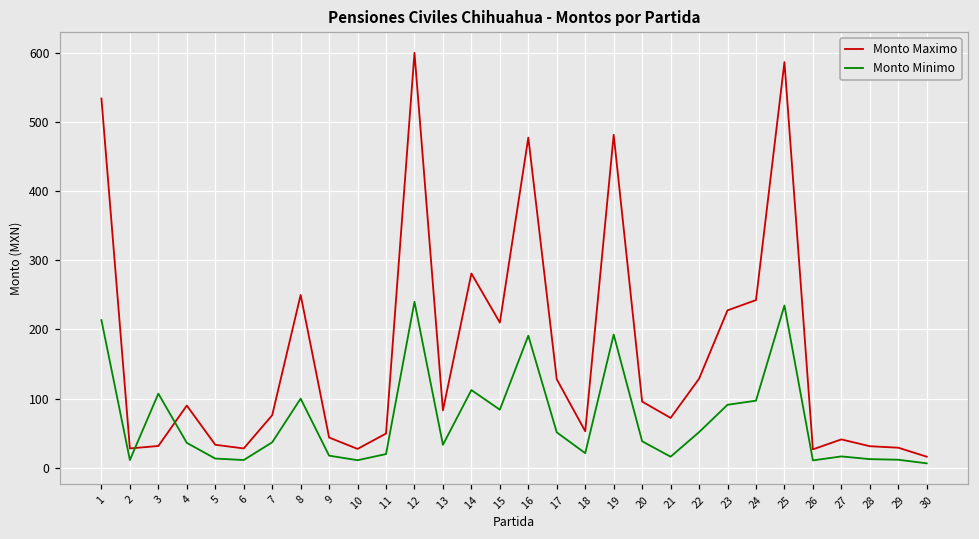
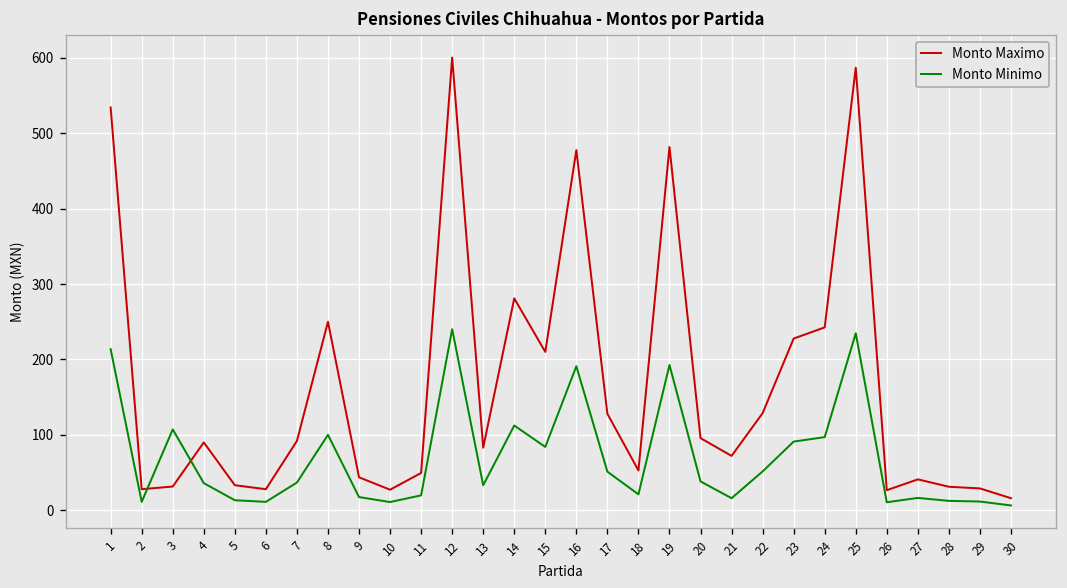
Monto Maximo, 7: 80 -> 90
